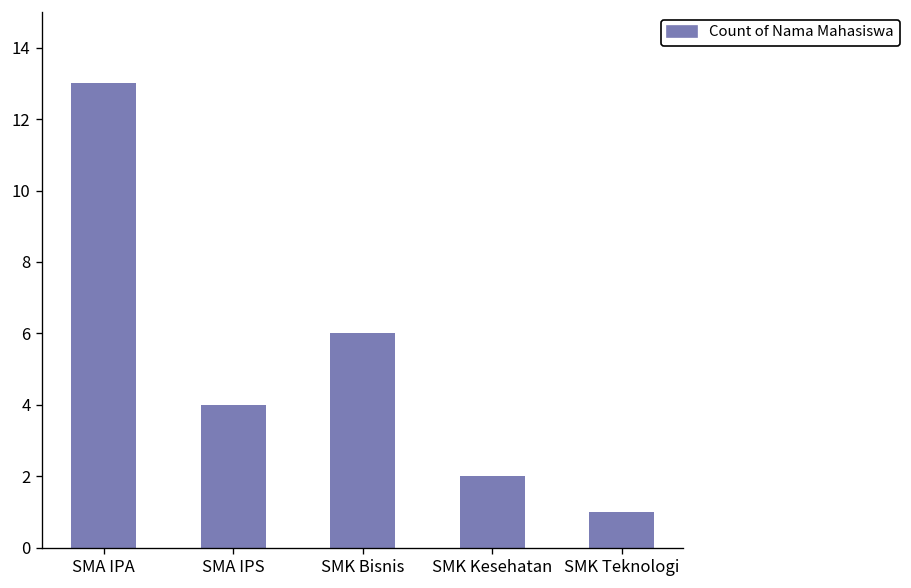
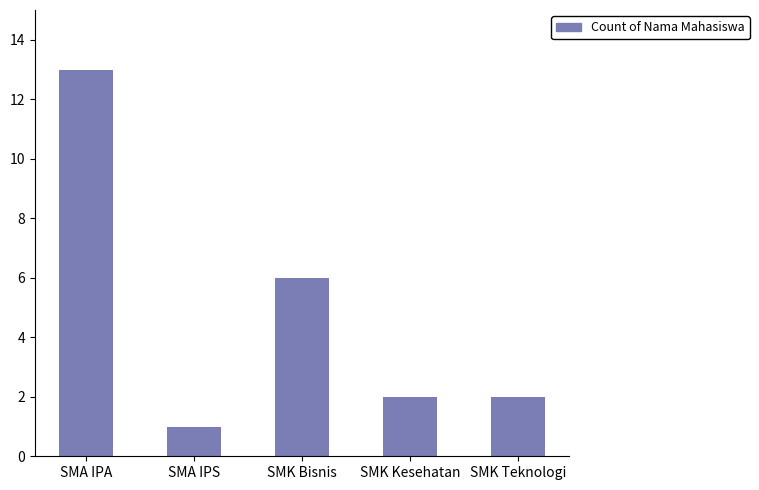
SMA IPS: 4 -> 1
SMK Teknologi: 1 -> 2
